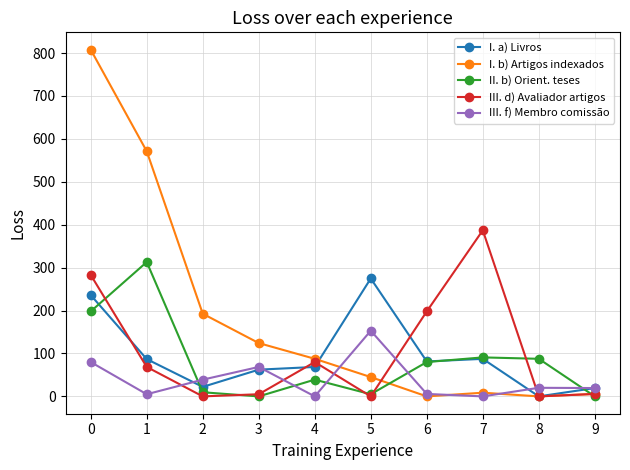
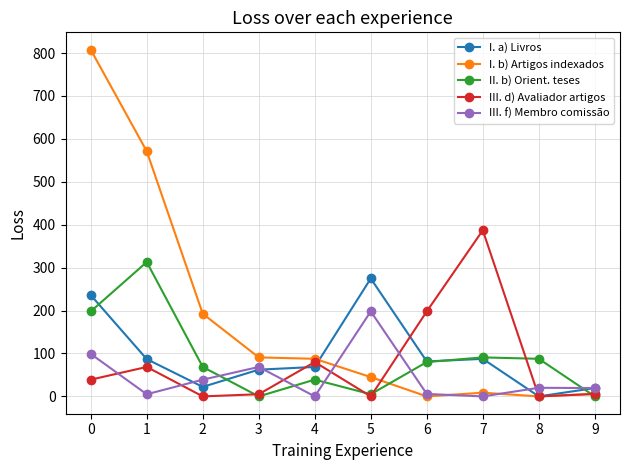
III. d) Avaliador artigos, 0: 280 -> 40
III. f) Membro comissão, 0: 80 -> 100
II. b) Orient. teses, 2: 10 -> 70
I. b) Artigos indexados, 3: 120 -> 90
III. f) Membro comissão, 5: 150 -> 200
